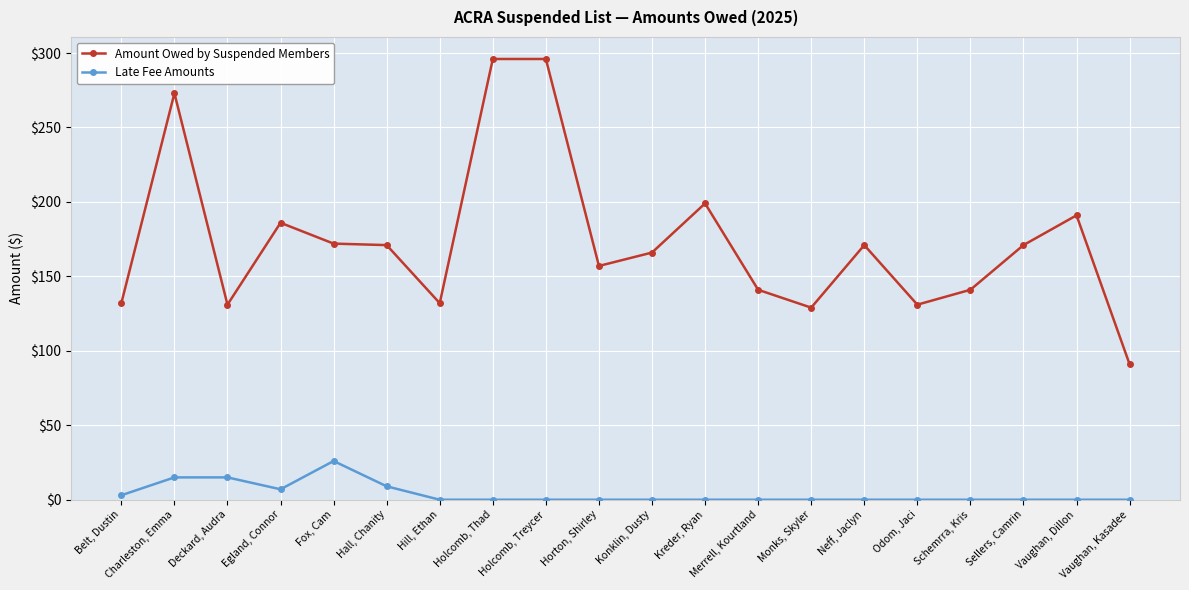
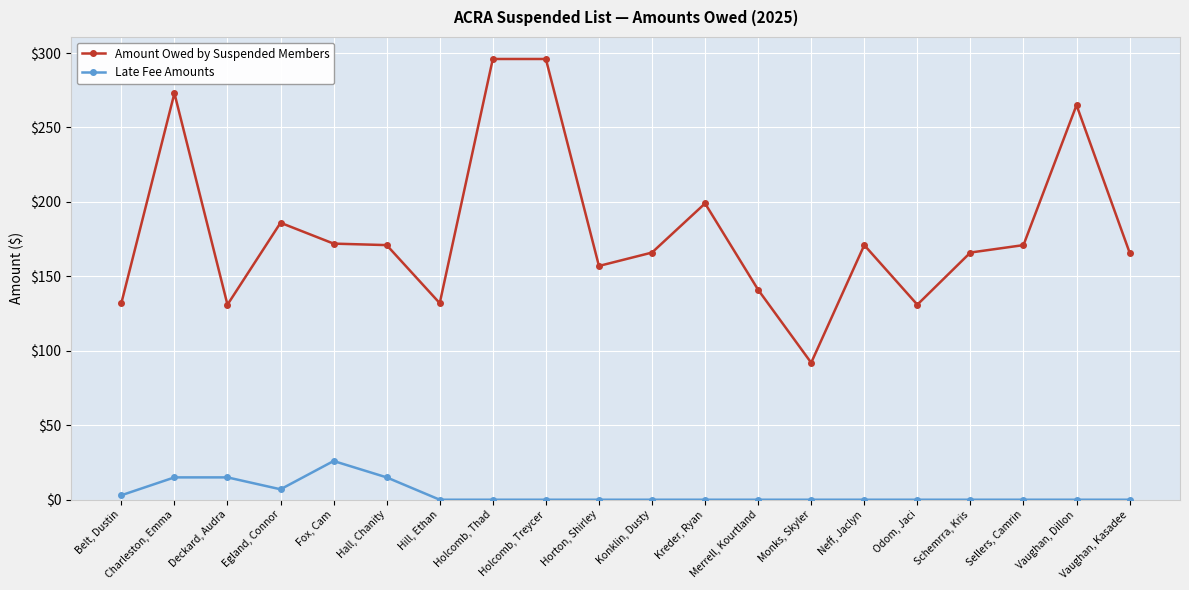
Late Fee Amounts, Hall, Chanity: $9 -> $15
Amount Owed by Suspended Members, Monks, Skyler: $129 -> $92
Amount Owed by Suspended Members, Schemrra, Kris: $141 -> $166
Amount Owed by Suspended Members, Vaughan, Dillon: $191 -> $265
Amount Owed by Suspended Members, Vaughan, Kasadee: $91 -> $166
